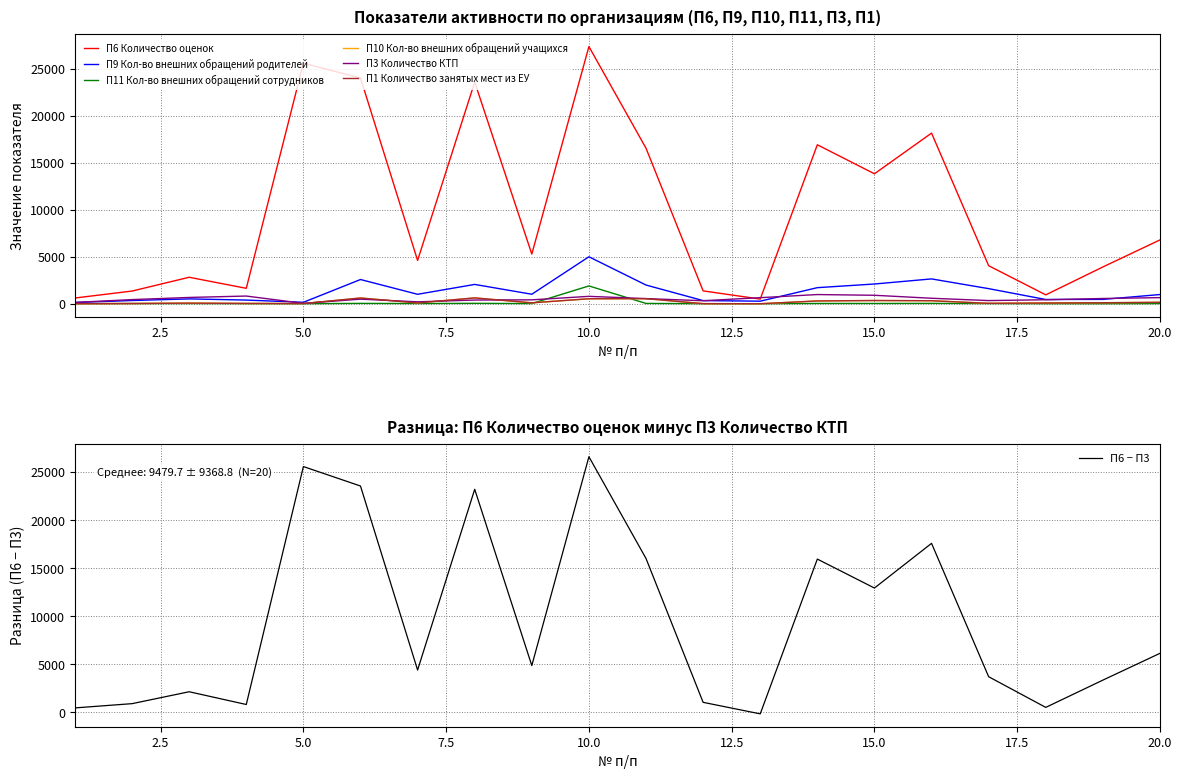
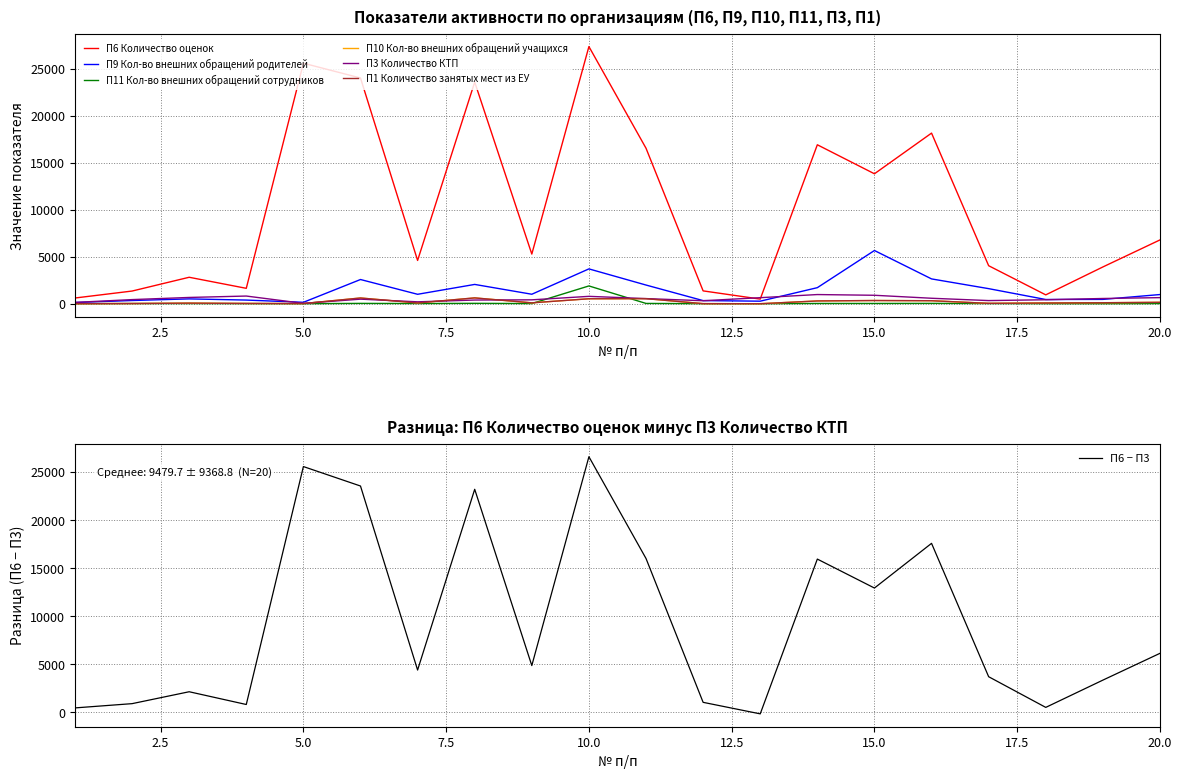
Показатели активности по организациям (П6, П9, П10, П11, П3, П1), П9 Кол-во внешних обращений родителей, 10.0: 5000 -> 4000
Показатели активности по организациям (П6, П9, П10, П11, П3, П1), П9 Кол-во внешних обращений родителей, 15.0: 2000 -> 6000
